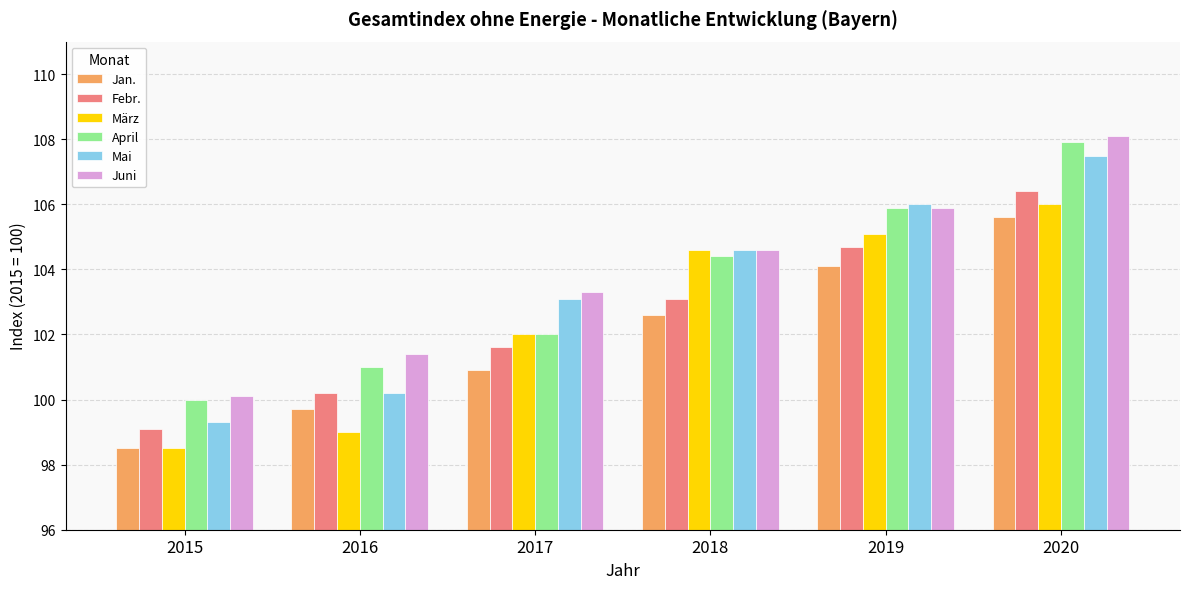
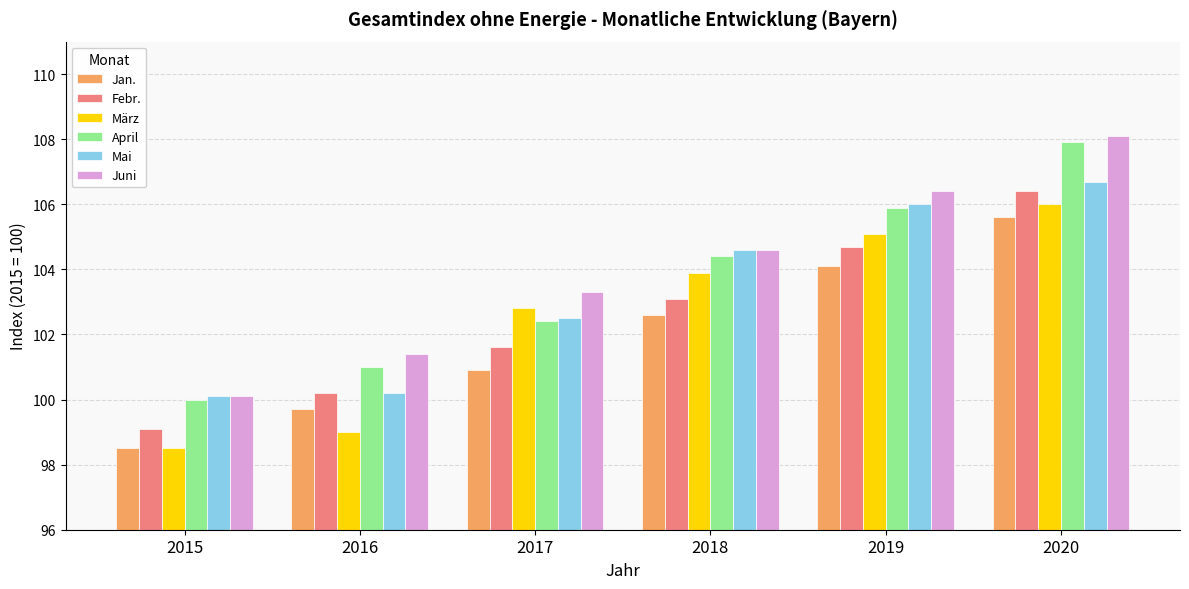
Mai, 2015: 99.3 -> 100.1
März, 2017: 102.0 -> 102.8
April, 2017: 102.0 -> 102.4
Mai, 2017: 103.1 -> 102.5
März, 2018: 104.6 -> 103.9
Juni, 2019: 105.9 -> 106.4
Mai, 2020: 107.5 -> 106.7
